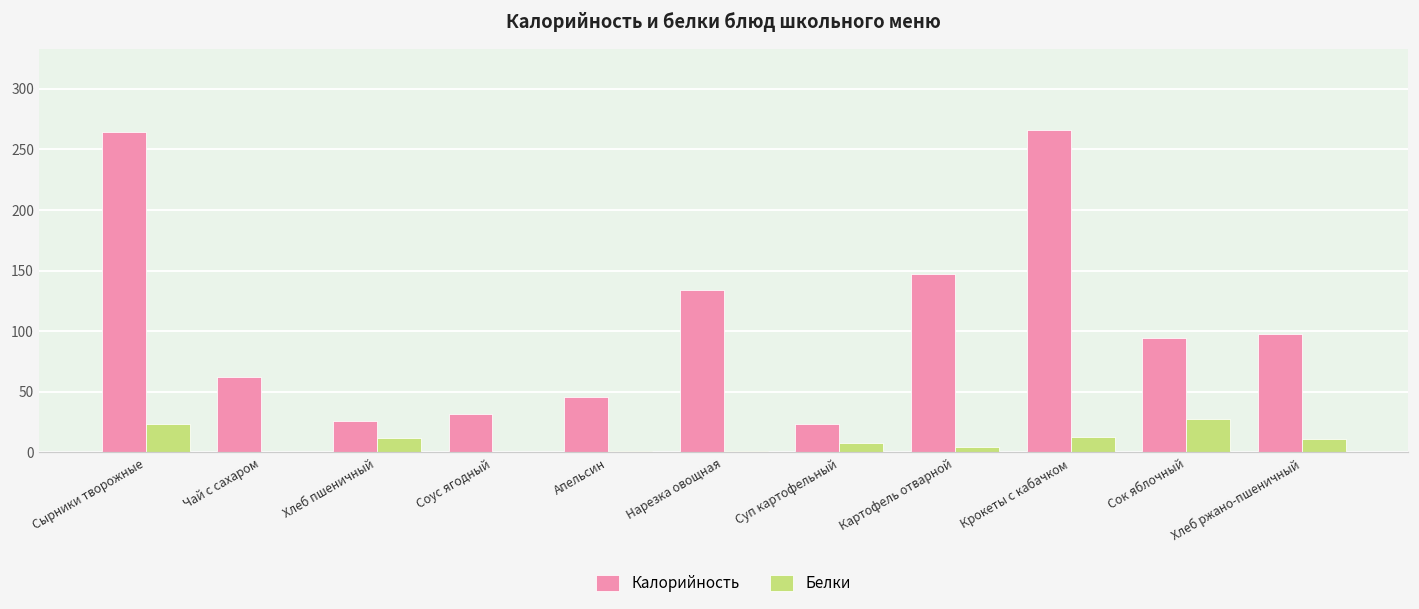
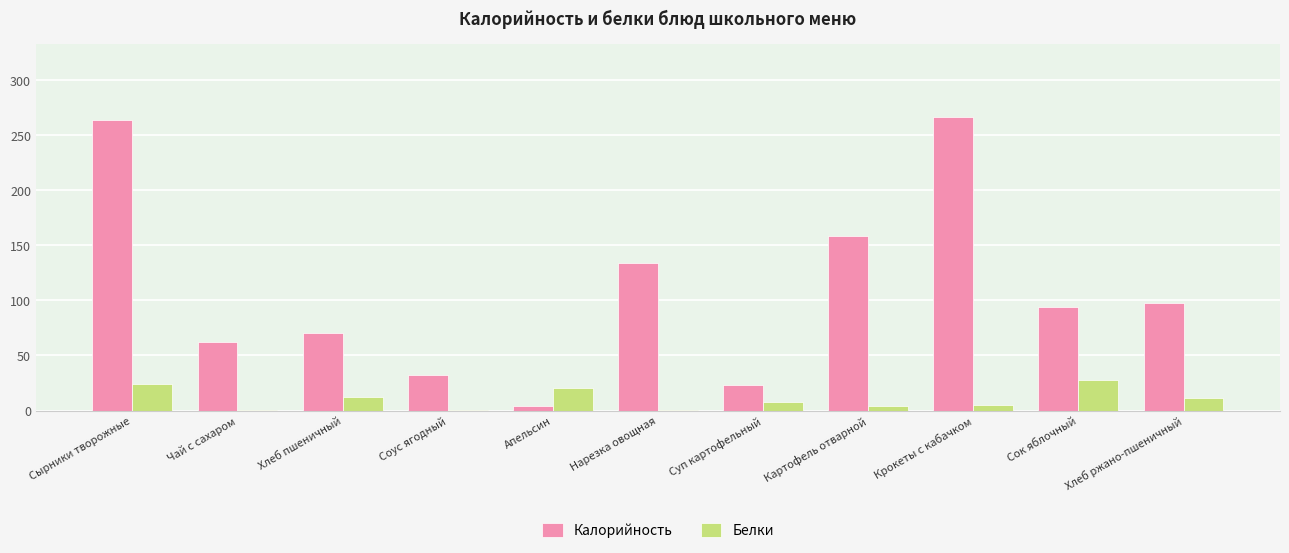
Калорийность, Хлеб пшеничный: 26 -> 70
Калорийность, Апельсин: 45 -> 4
Белки, Апельсин: 1 -> 20
Калорийность, Картофель отварной: 147 -> 158
Белки, Крокеты с кабачком: 12 -> 5
